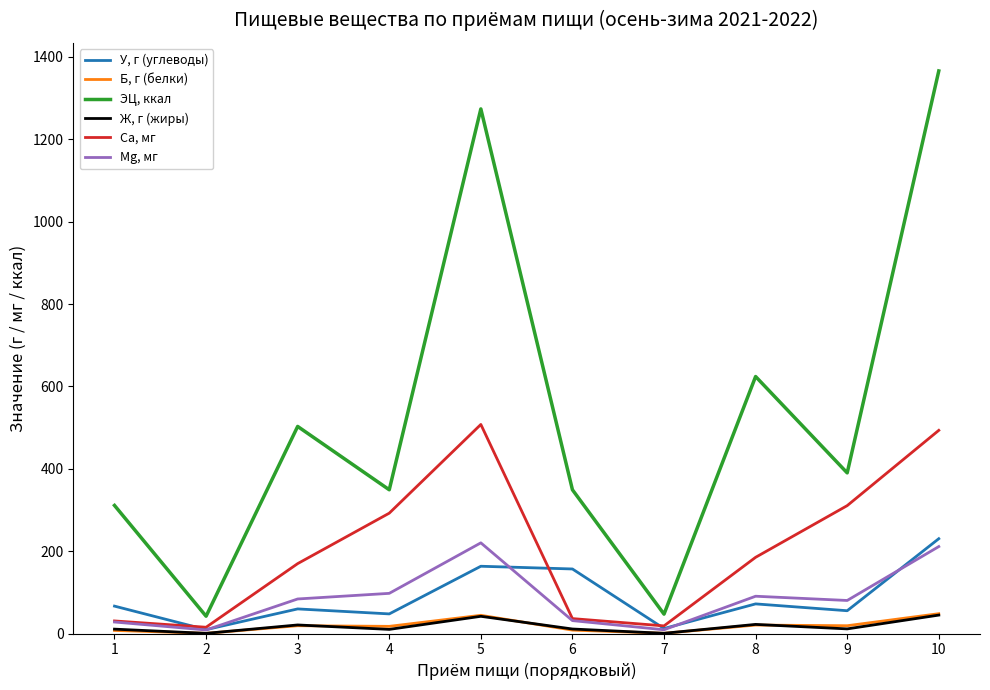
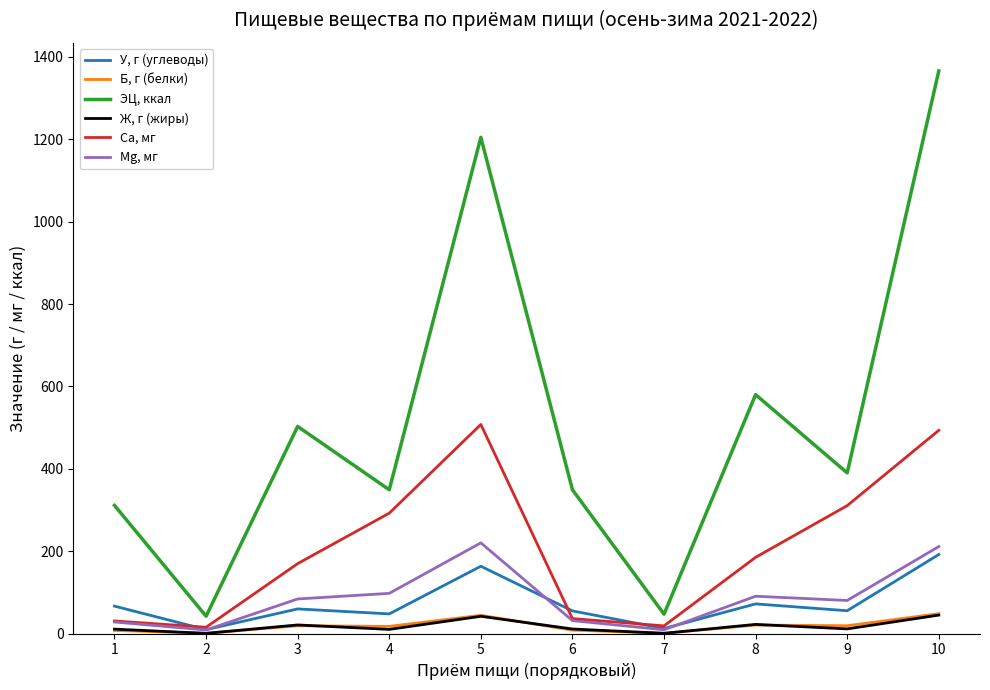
ЭЦ, ккал, 5: 1270 -> 1200
У, г (углеводы), 6: 160 -> 50
ЭЦ, ккал, 8: 620 -> 580
У, г (углеводы), 10: 230 -> 190
